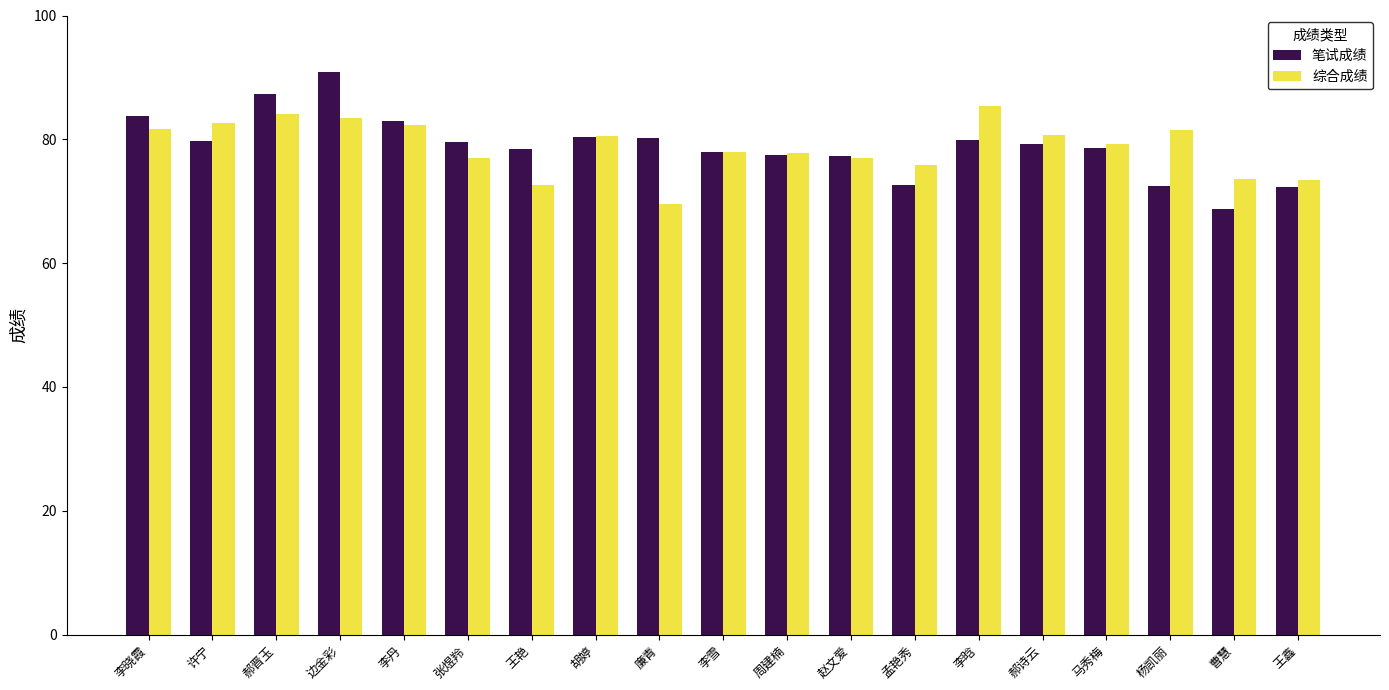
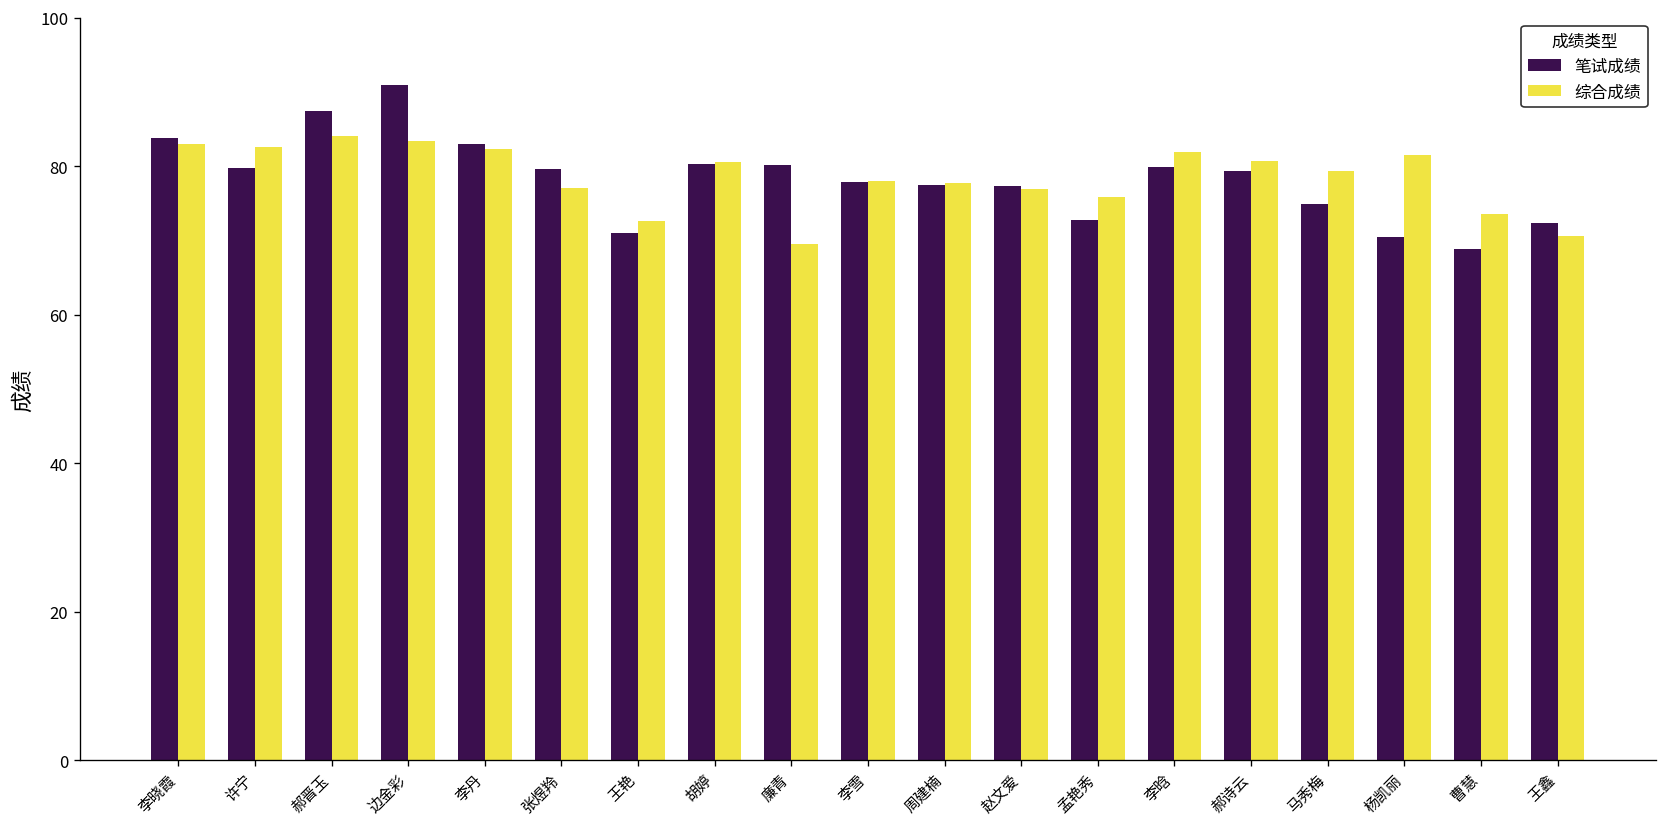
综合成绩, 李晓霞: 82 -> 83
笔试成绩, 王艳: 79 -> 71
综合成绩, 李晗: 85 -> 82
笔试成绩, 马秀梅: 79 -> 75
笔试成绩, 杨凯丽: 73 -> 71
综合成绩, 王鑫: 73 -> 71
